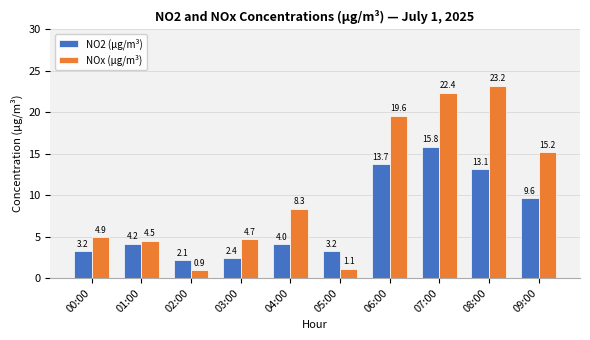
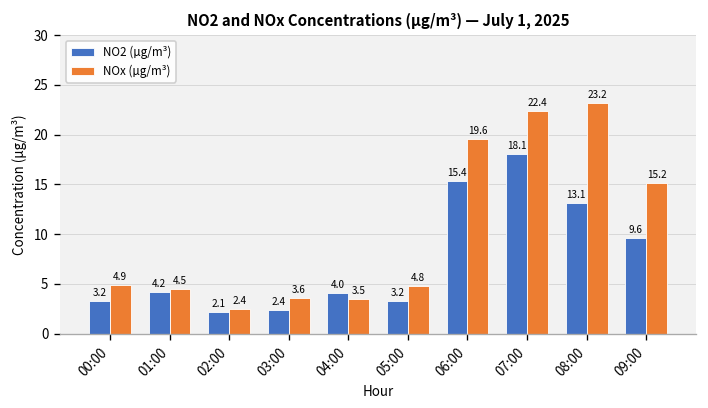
NOx (µg/m³), 02:00: 0.9 -> 2.4
NOx (µg/m³), 03:00: 4.7 -> 3.6
NOx (µg/m³), 04:00: 8.3 -> 3.5
NOx (µg/m³), 05:00: 1.1 -> 4.8
NO2 (µg/m³), 06:00: 13.7 -> 15.4
NO2 (µg/m³), 07:00: 15.8 -> 18.1
